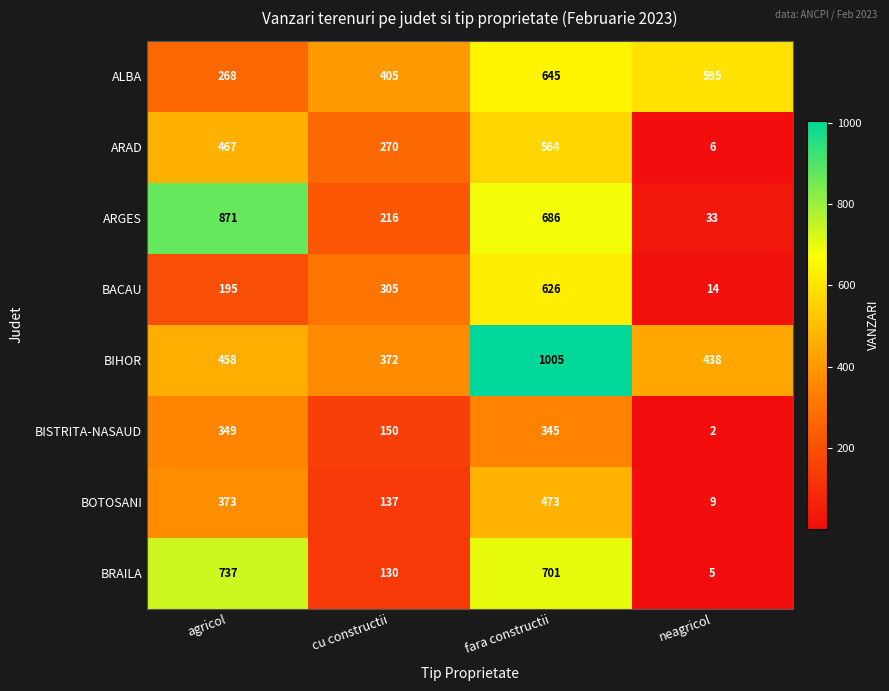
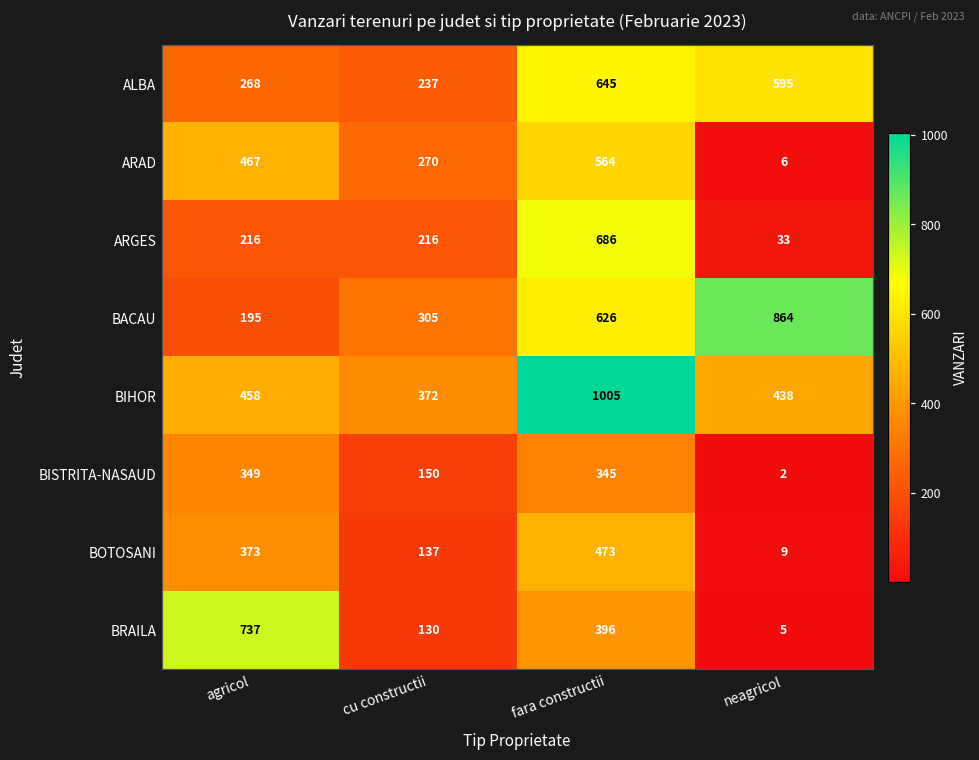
ALBA, cu constructii: 405 -> 237
ARGES, agricol: 871 -> 216
BACAU, neagricol: 14 -> 864
BRAILA, fara constructii: 701 -> 396
